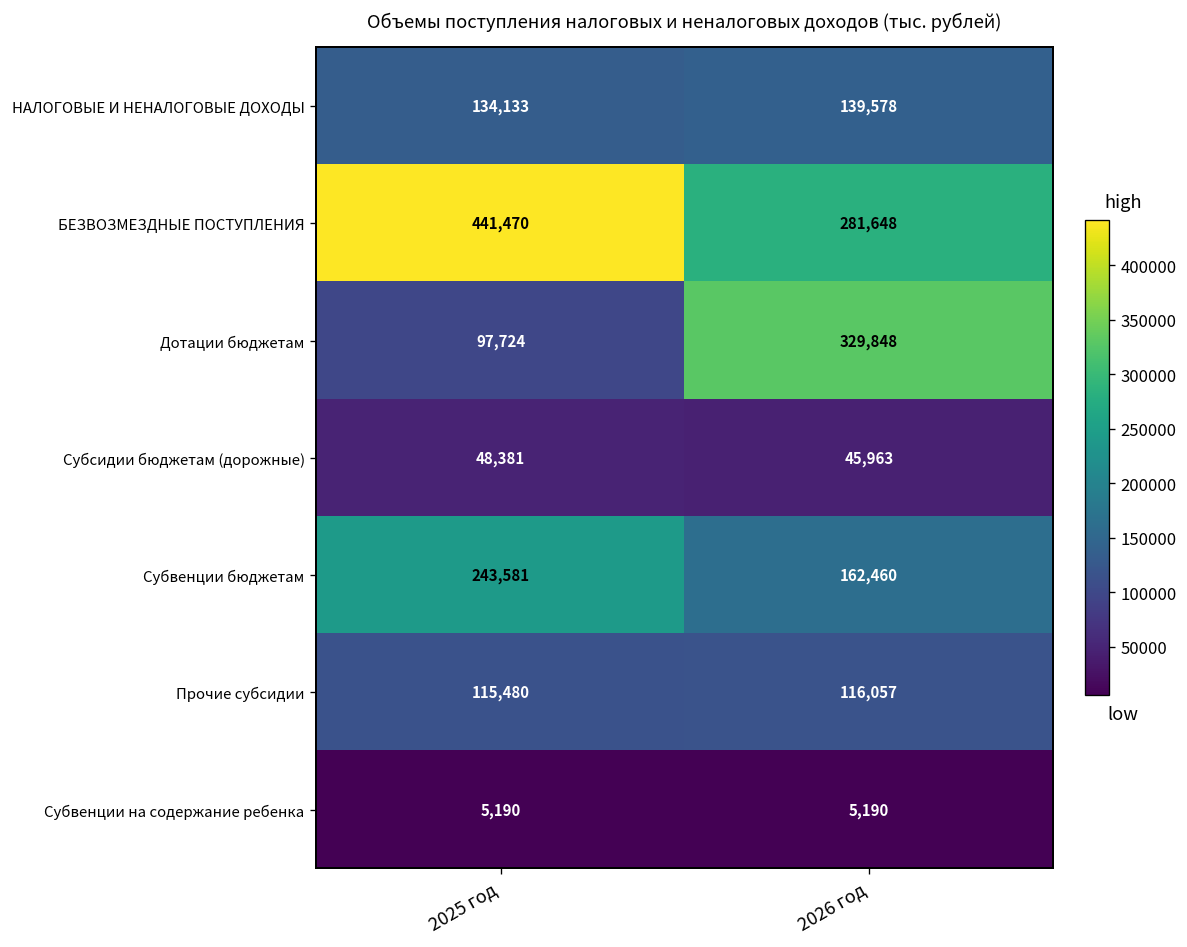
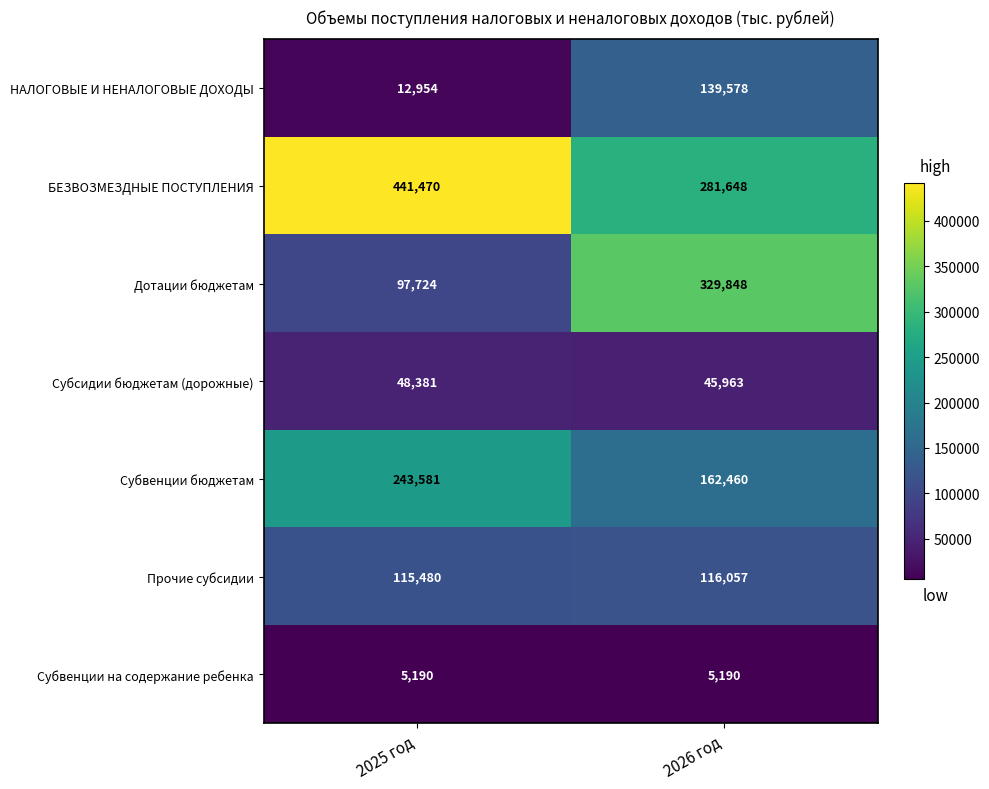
НАЛОГОВЫЕ И НЕНАЛОГОВЫЕ ДОХОДЫ, 2025 год: 134,133 -> 12,954
